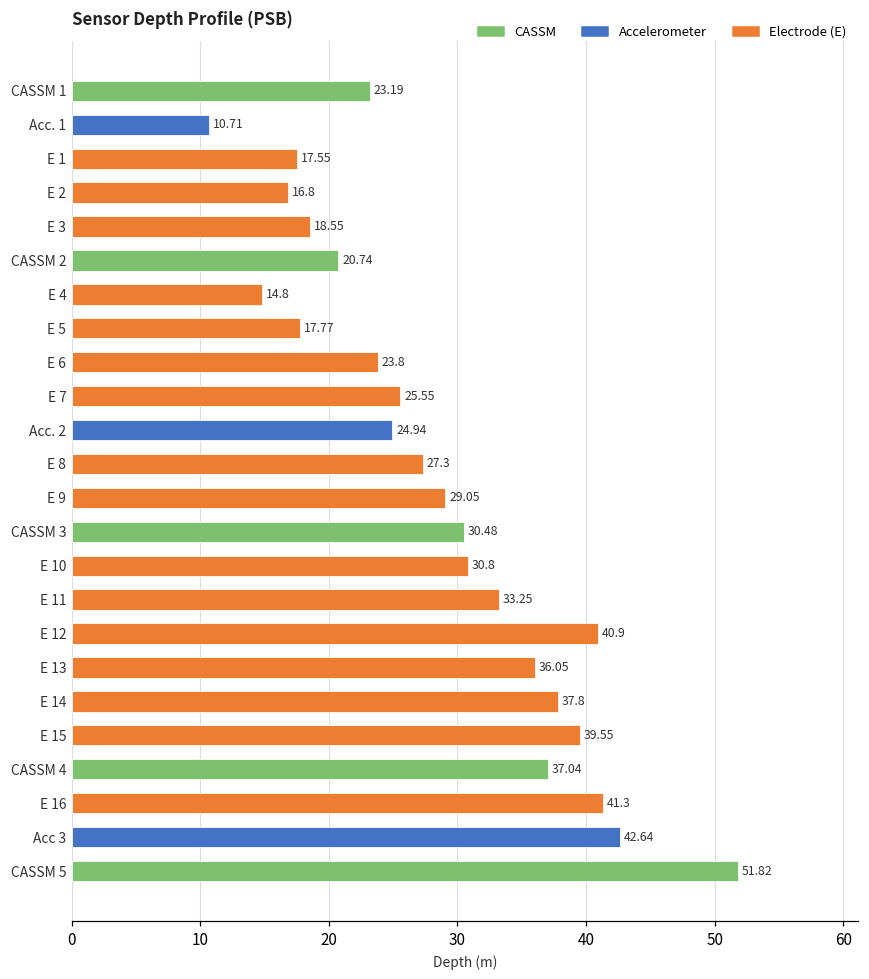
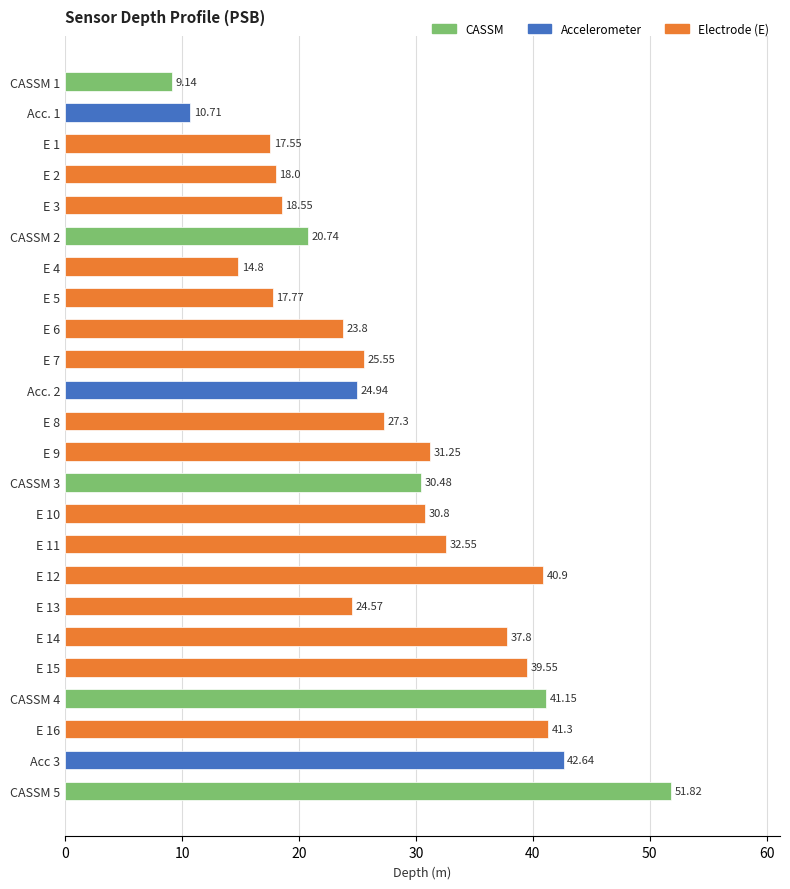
CASSM 1: 23.19 -> 9.14
E 2: 16.8 -> 18.0
E 9: 29.05 -> 31.25
E 11: 33.25 -> 32.55
E 13: 36.05 -> 24.57
CASSM 4: 37.04 -> 41.15
